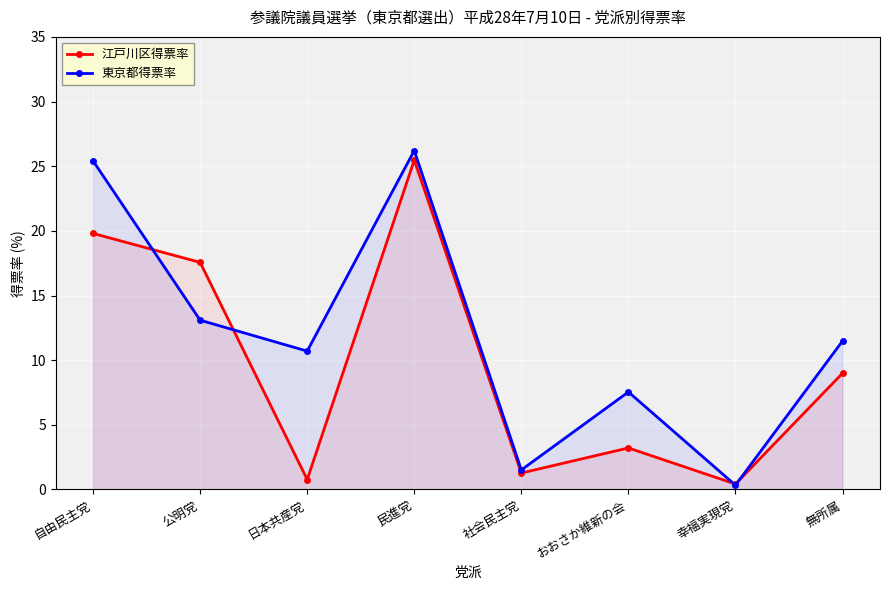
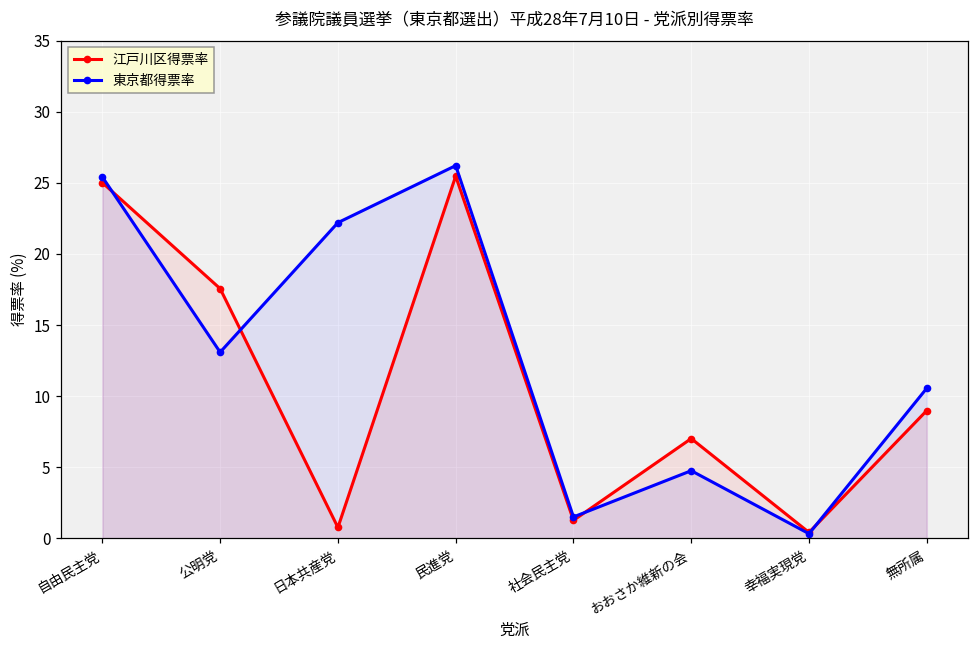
江戸川区得票率, 自由民主党: 19.8 -> 25.0
東京都得票率, 日本共産党: 10.7 -> 22.2
江戸川区得票率, おおさか維新の会: 3.2 -> 7.0
東京都得票率, おおさか維新の会: 7.5 -> 4.8
東京都得票率, 無所属: 11.5 -> 10.6
